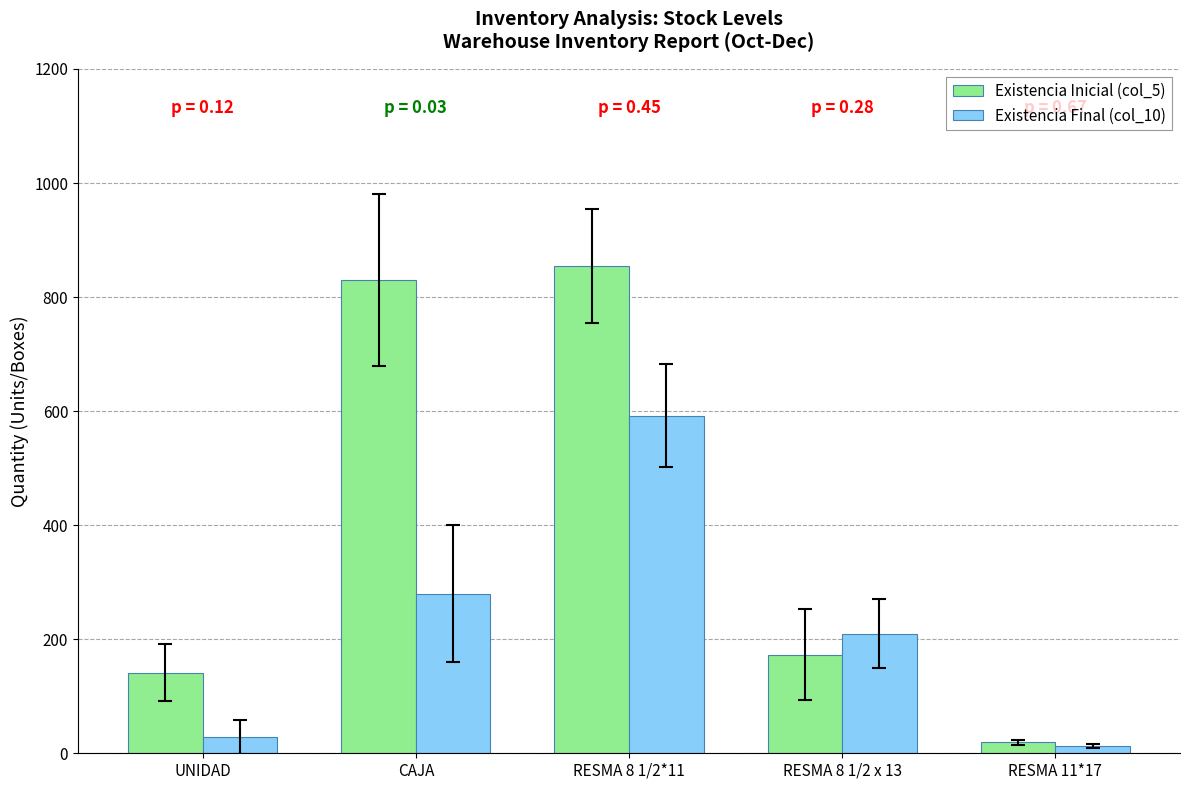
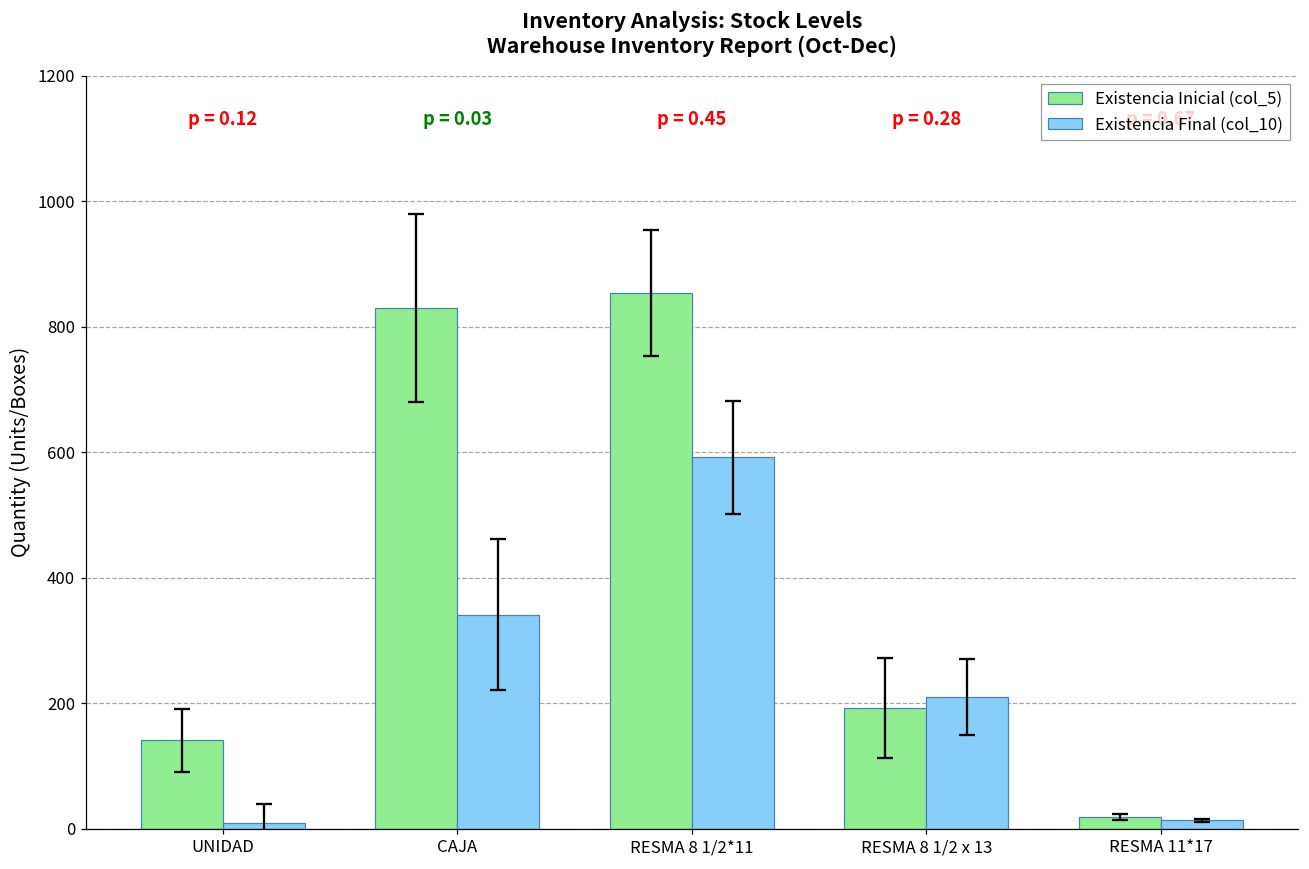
Existencia Final (col_10), UNIDAD: 30 -> 10
Existencia Final (col_10), CAJA: 280 -> 340
Existencia Inicial (col_5), RESMA 8 1/2 x 13: 170 -> 190
